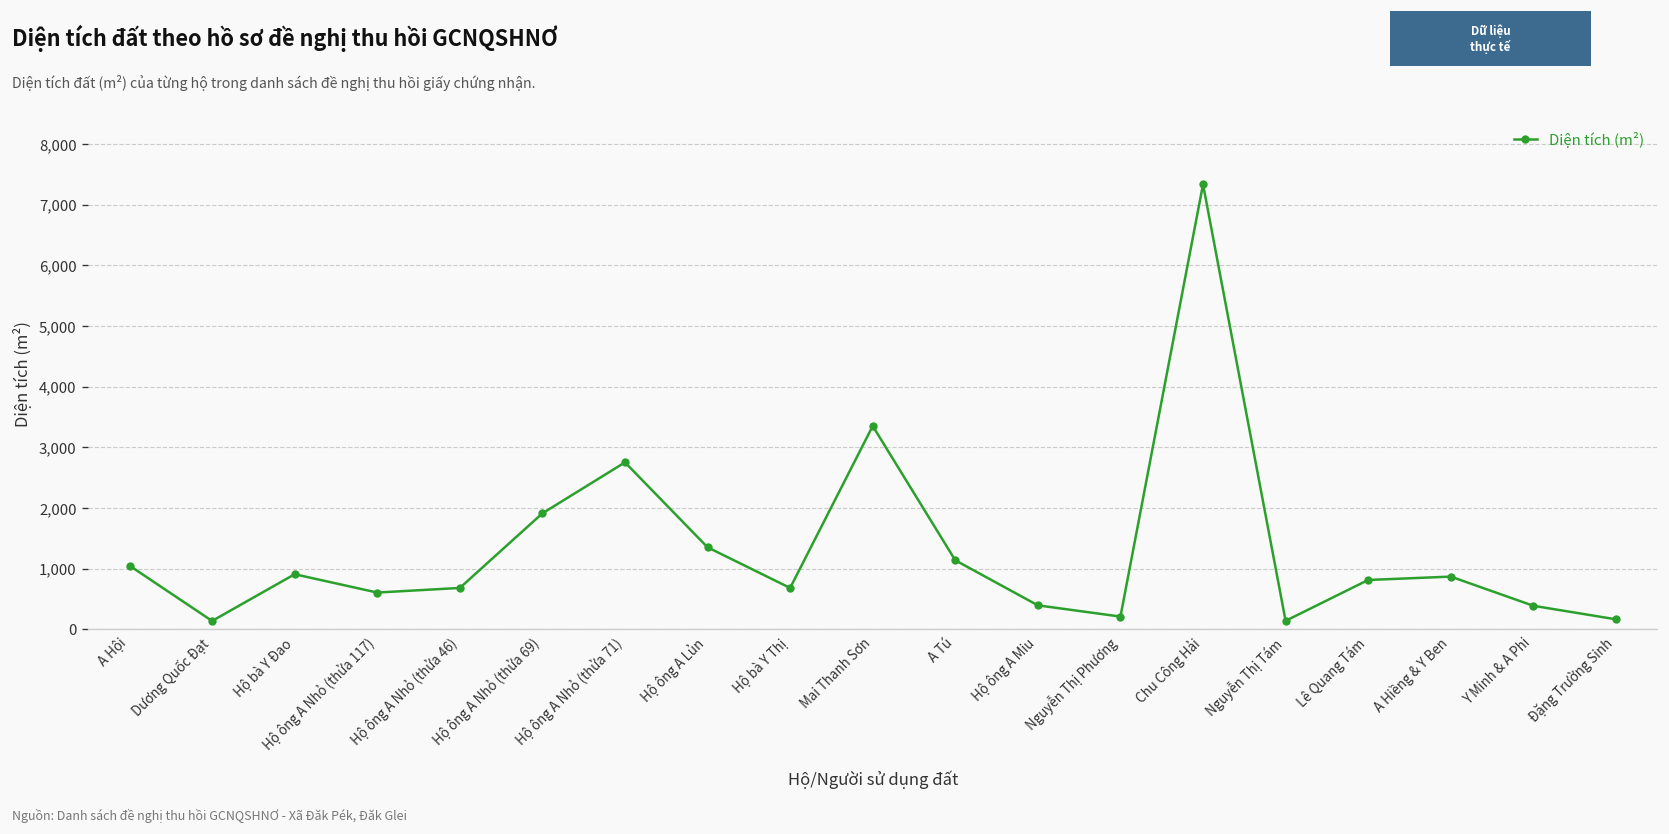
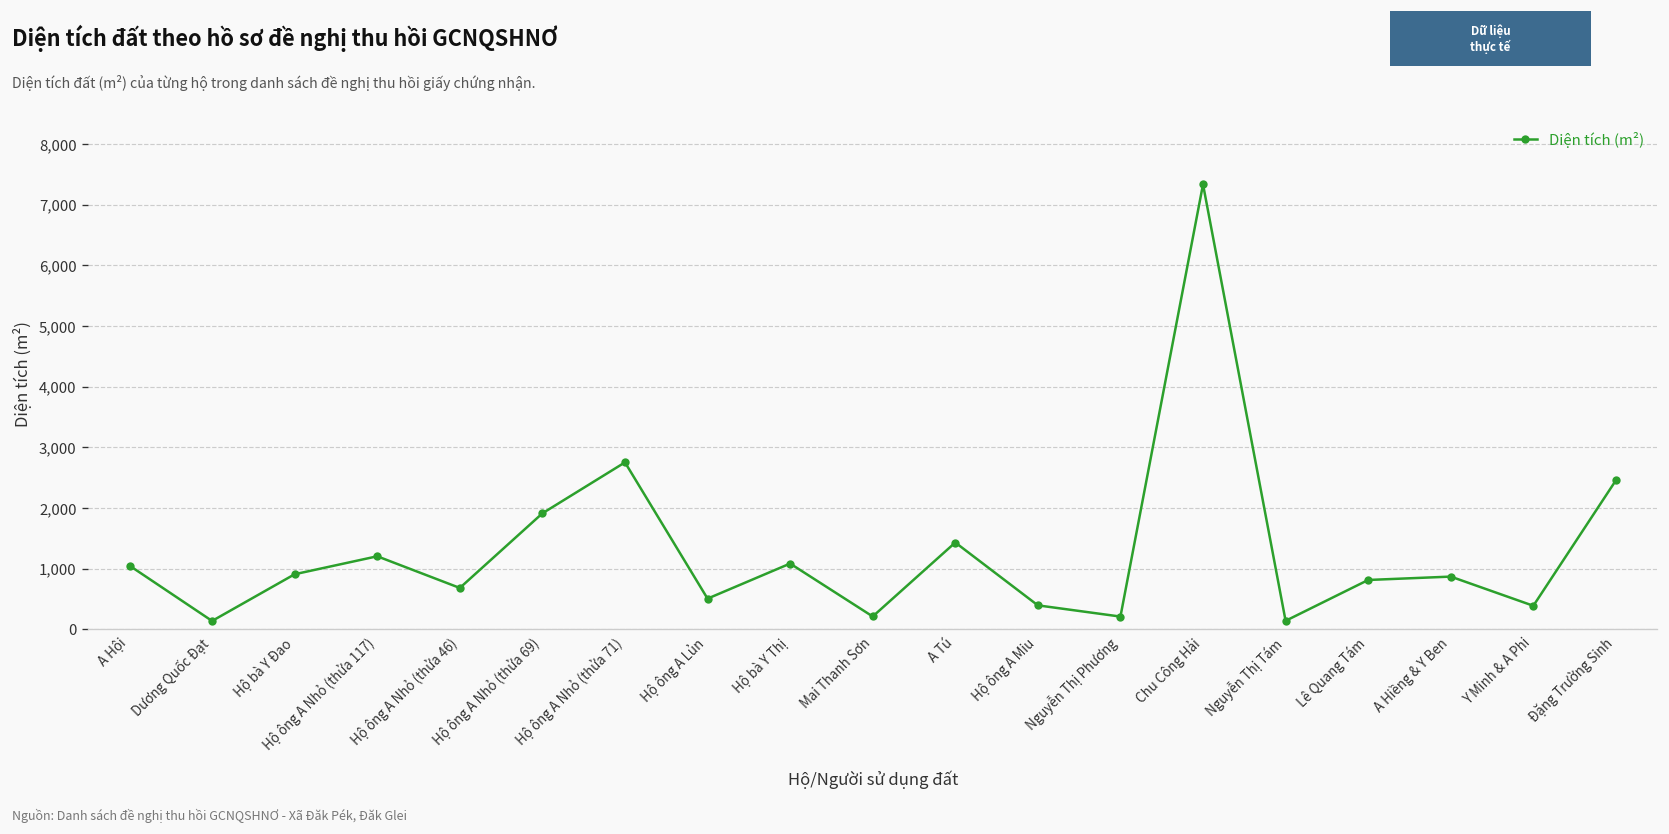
Hộ ông A Nhỏ (thửa 117): 600 -> 1,200
Hộ ông A Lủn: 1,400 -> 500
Hộ bà Y Thị: 700 -> 1,100
Mai Thanh Sơn: 3,400 -> 200
A Tú: 1,100 -> 1,400
Đặng Trường Sinh: 200 -> 2,500
